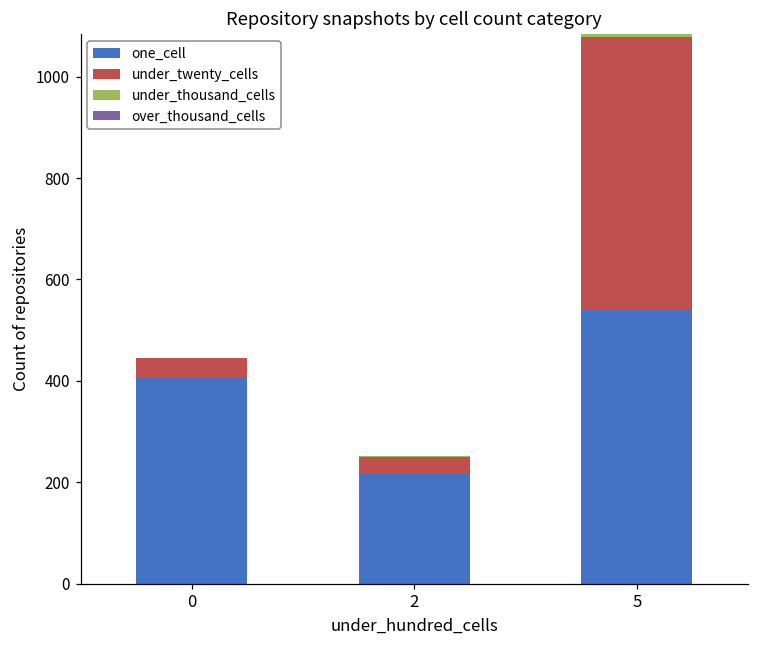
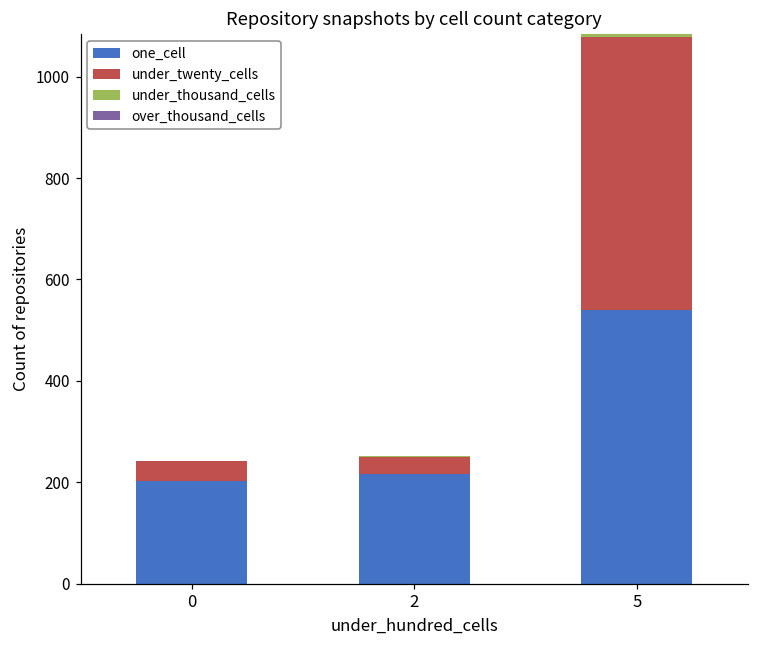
one_cell, 0: 410 -> 200
